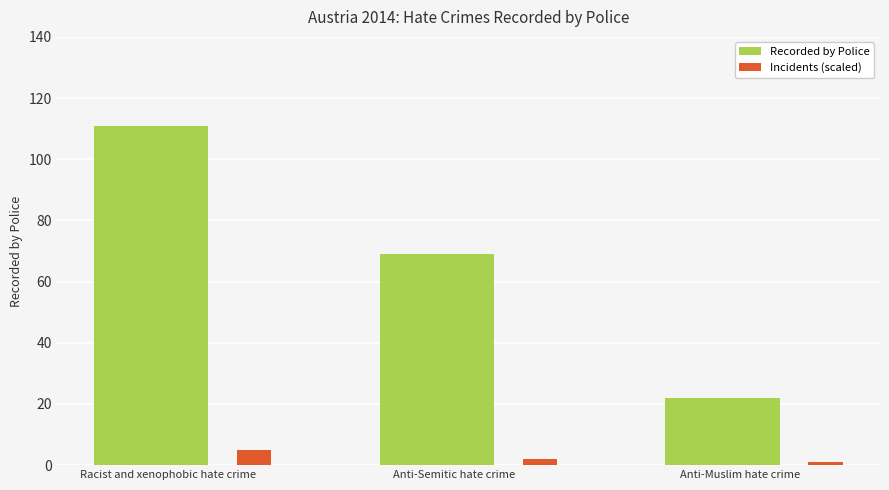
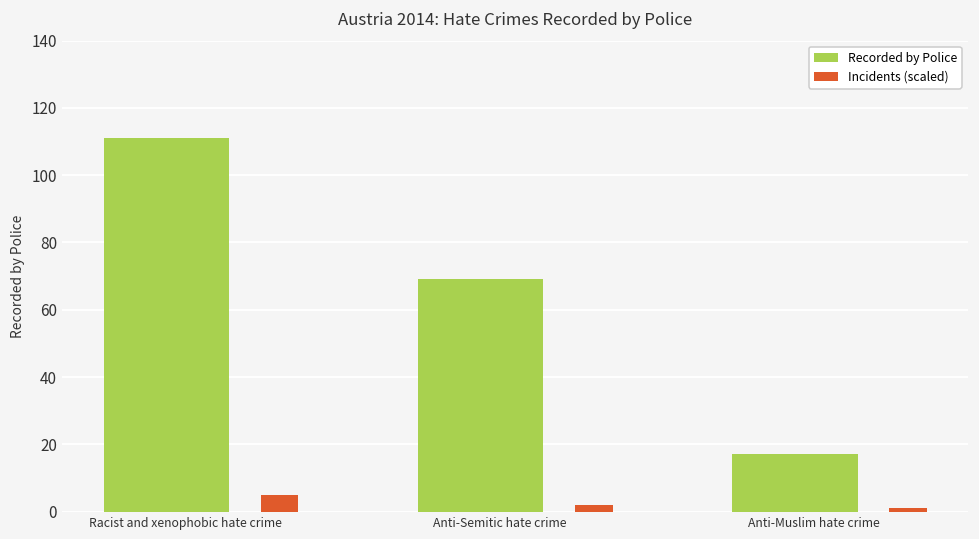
Recorded by Police, Anti-Muslim hate crime: 22 -> 17
